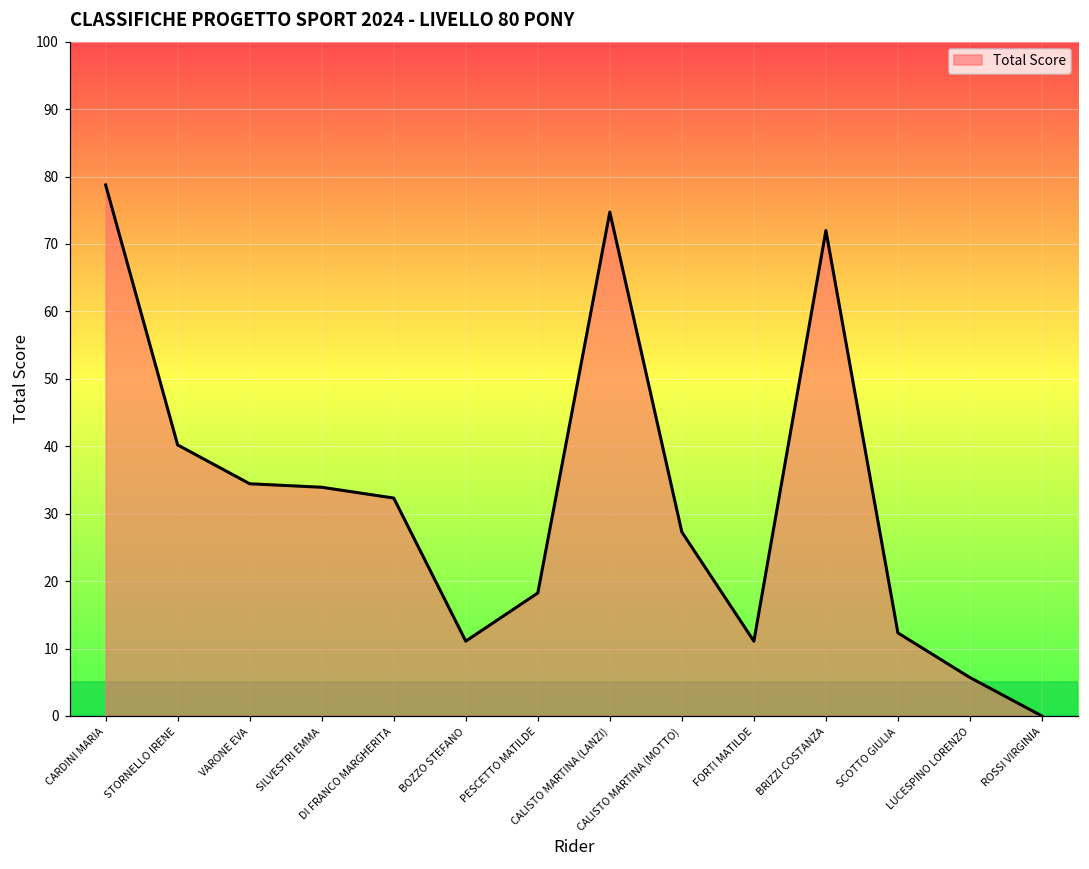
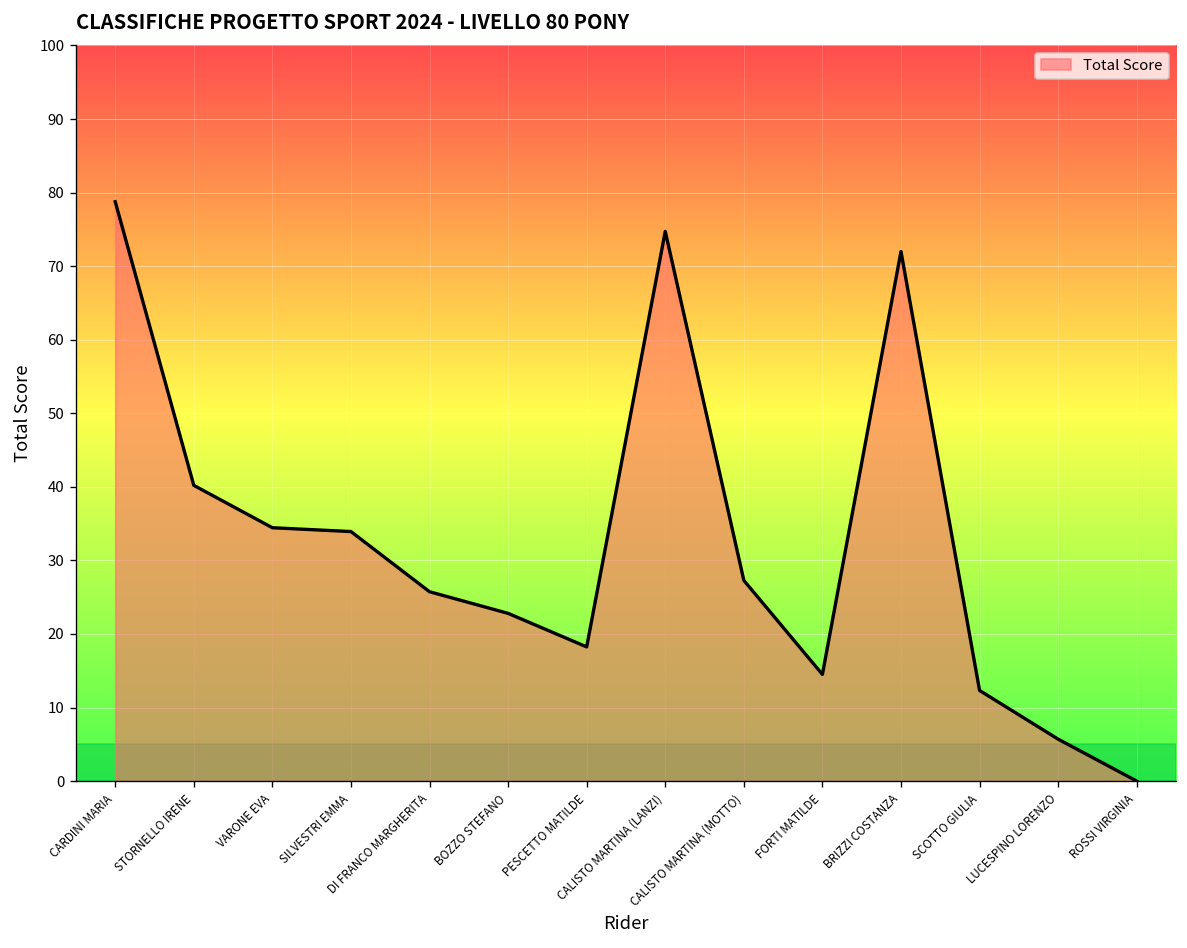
DI FRANCO MARGHERITA: 32 -> 26
BOZZO STEFANO: 11 -> 23
FORTI MATILDE: 11 -> 15
